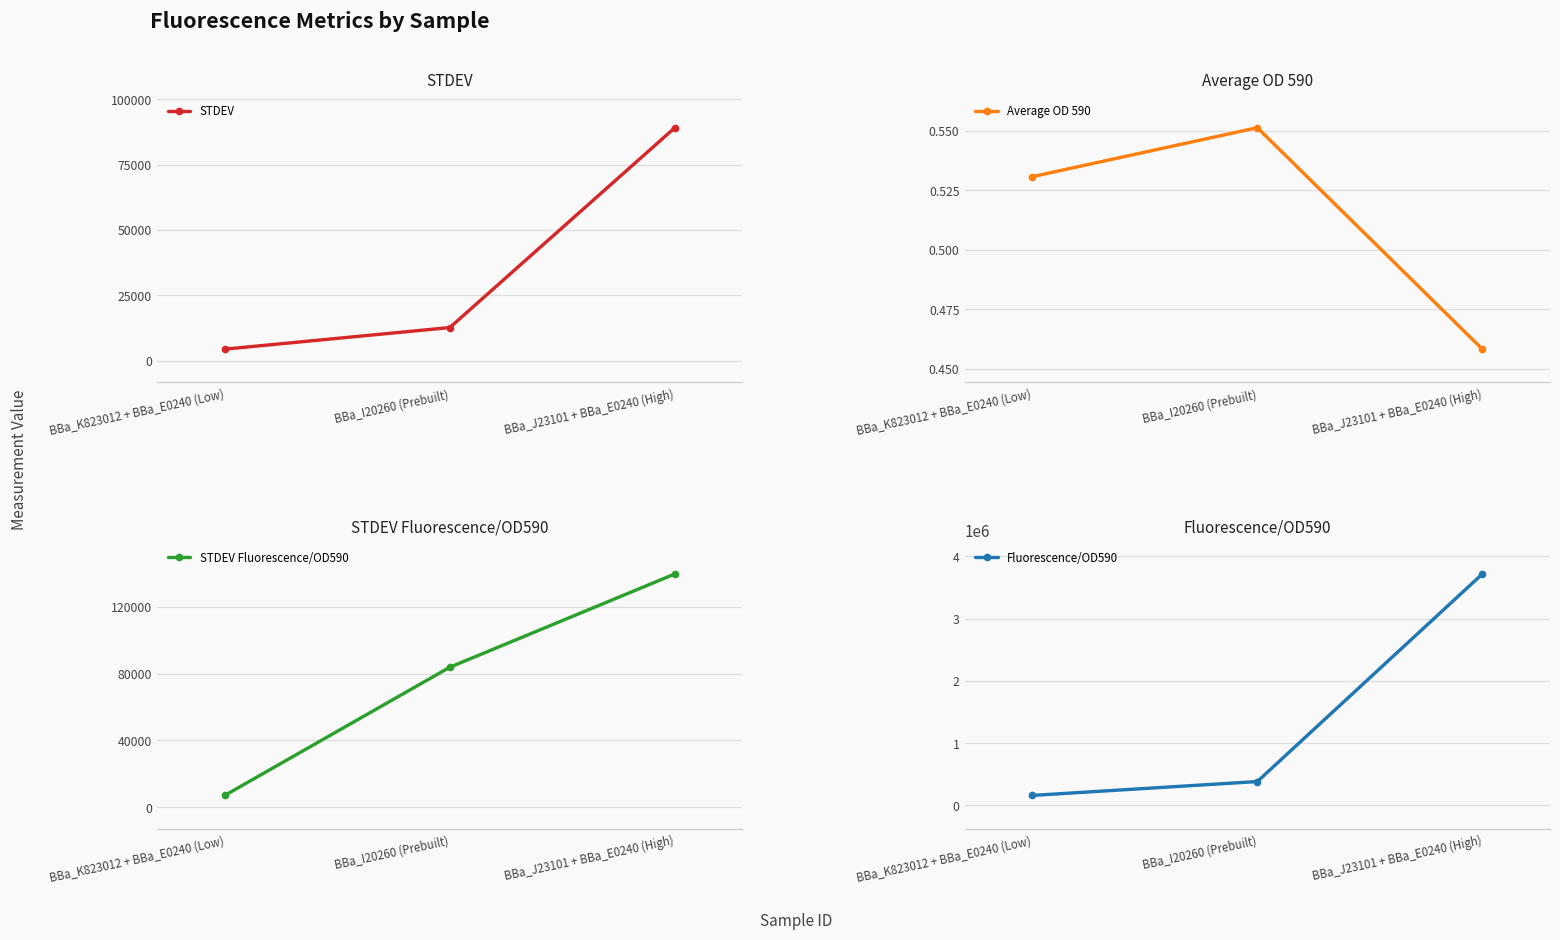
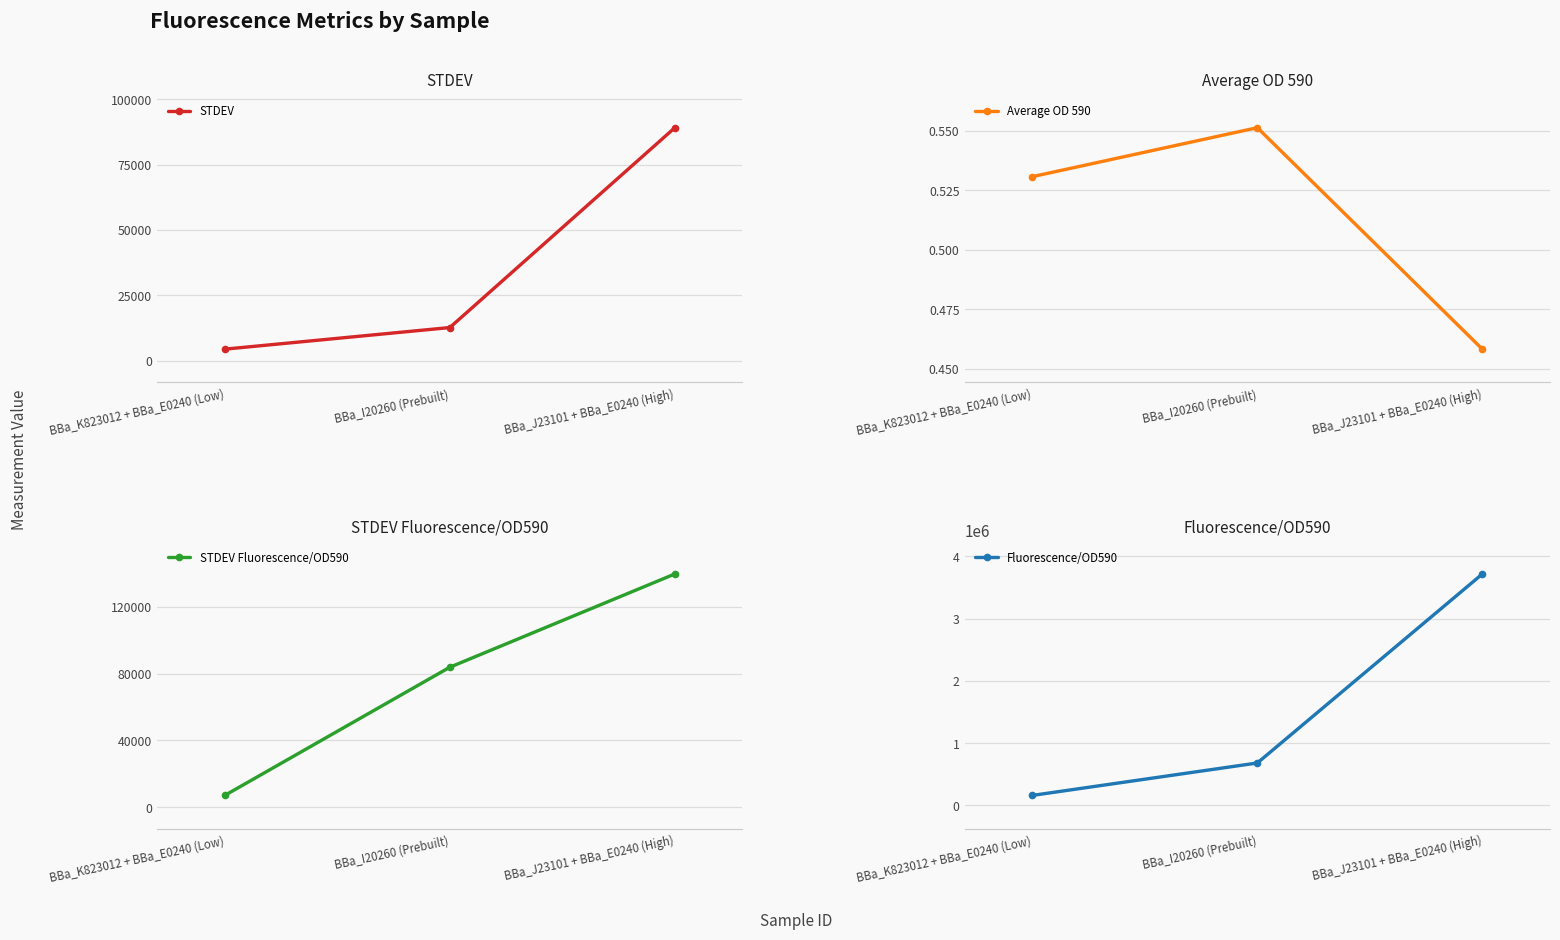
Fluorescence/OD590, BBa_I20260 (Prebuilt): 400000 -> 700000
